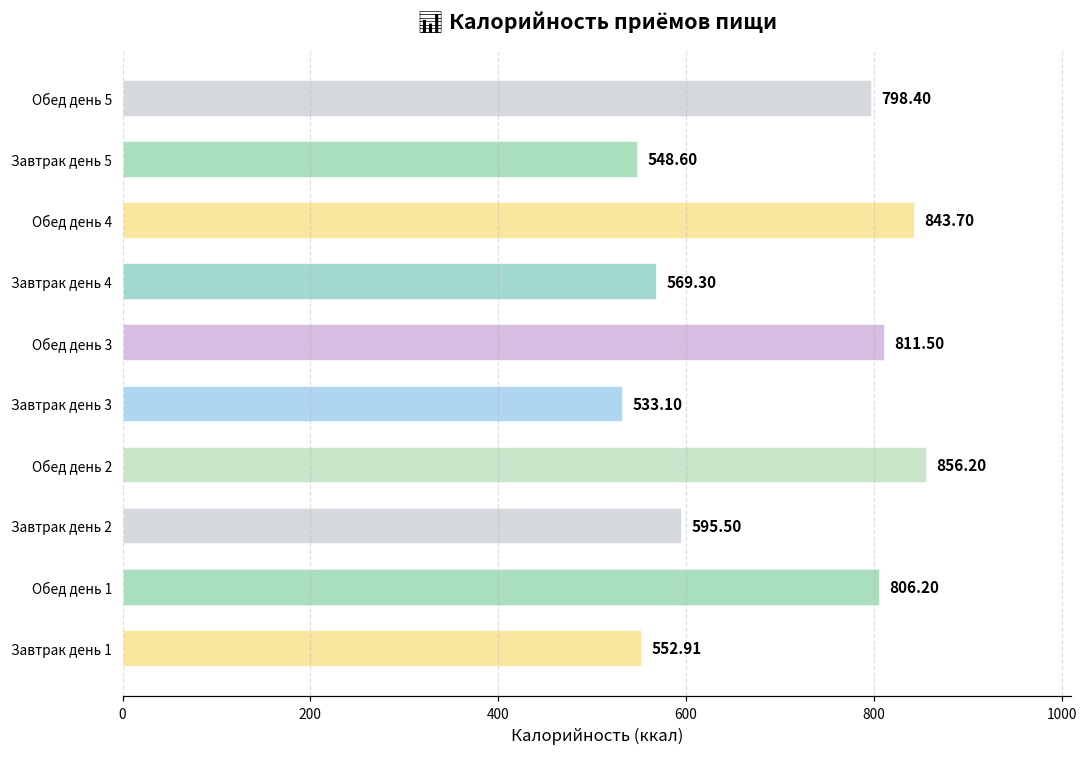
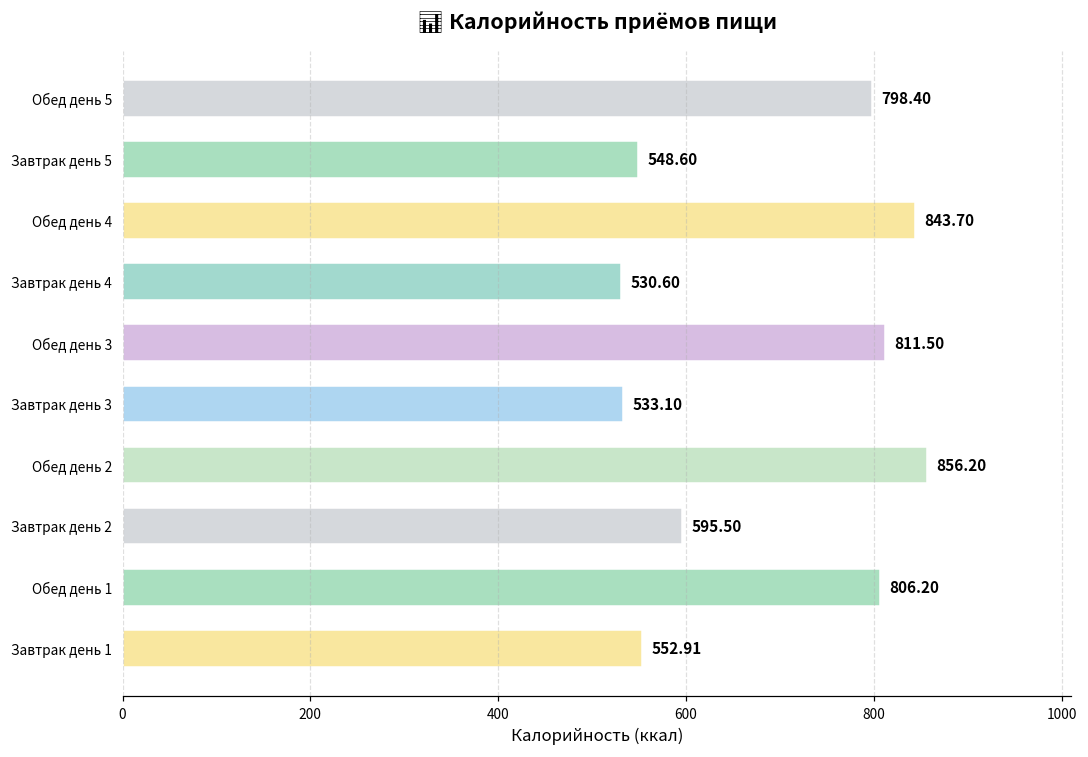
Завтрак день 4: 569.30 -> 530.60
